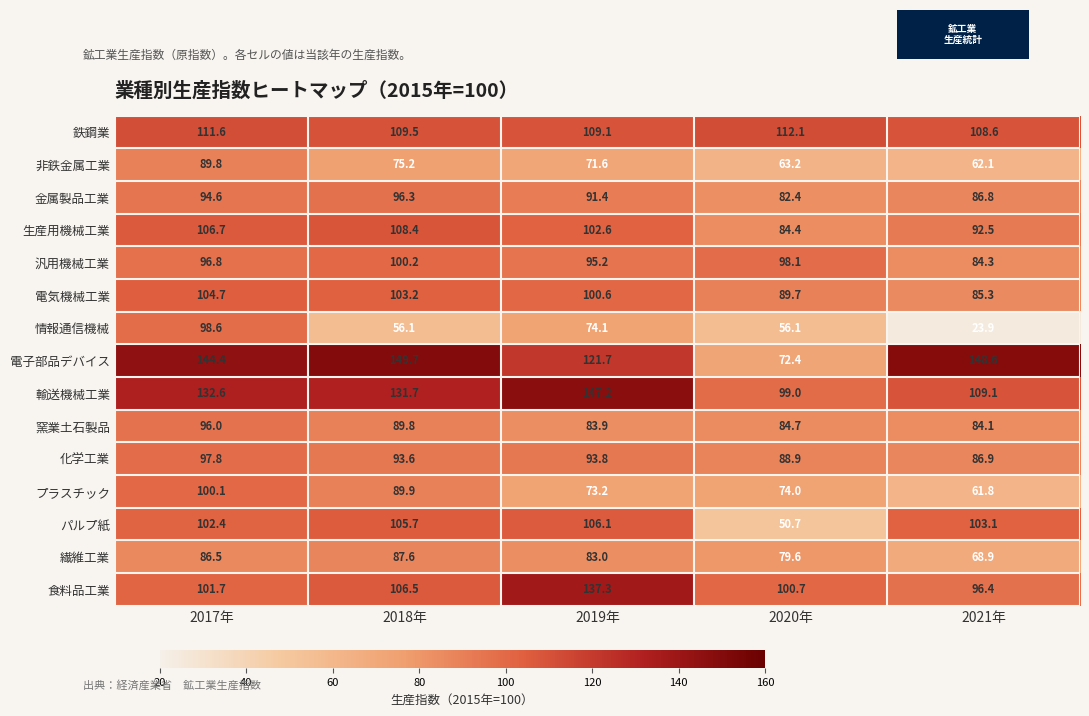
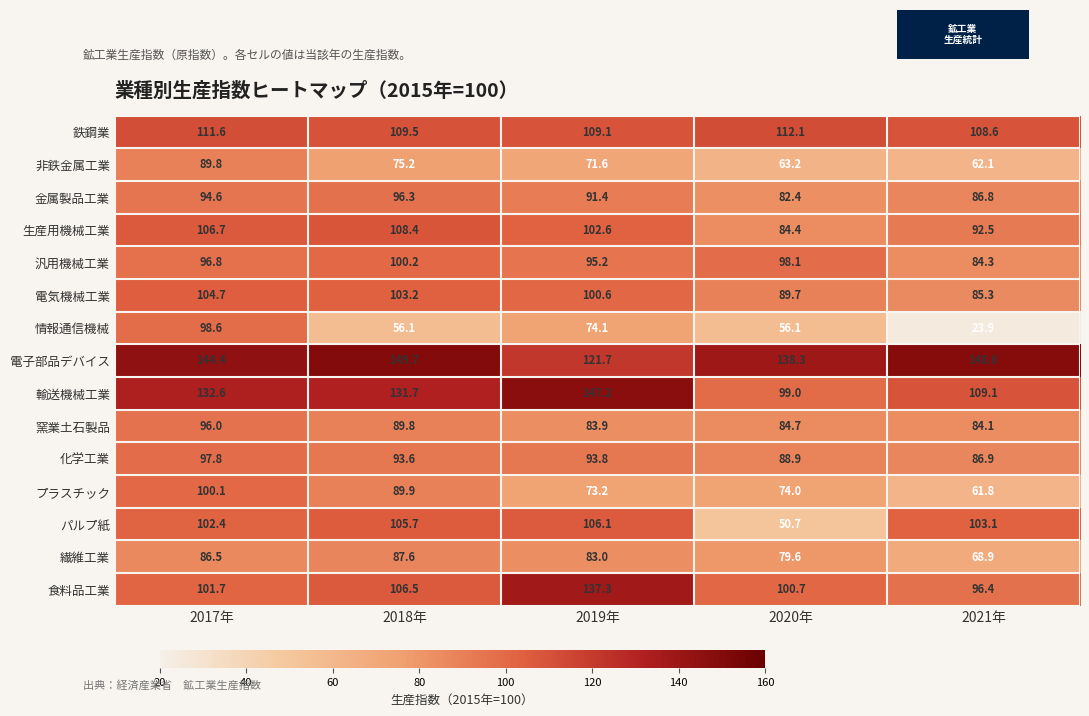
電子部品デバイス, 2020年: 72.4 -> 138.3
